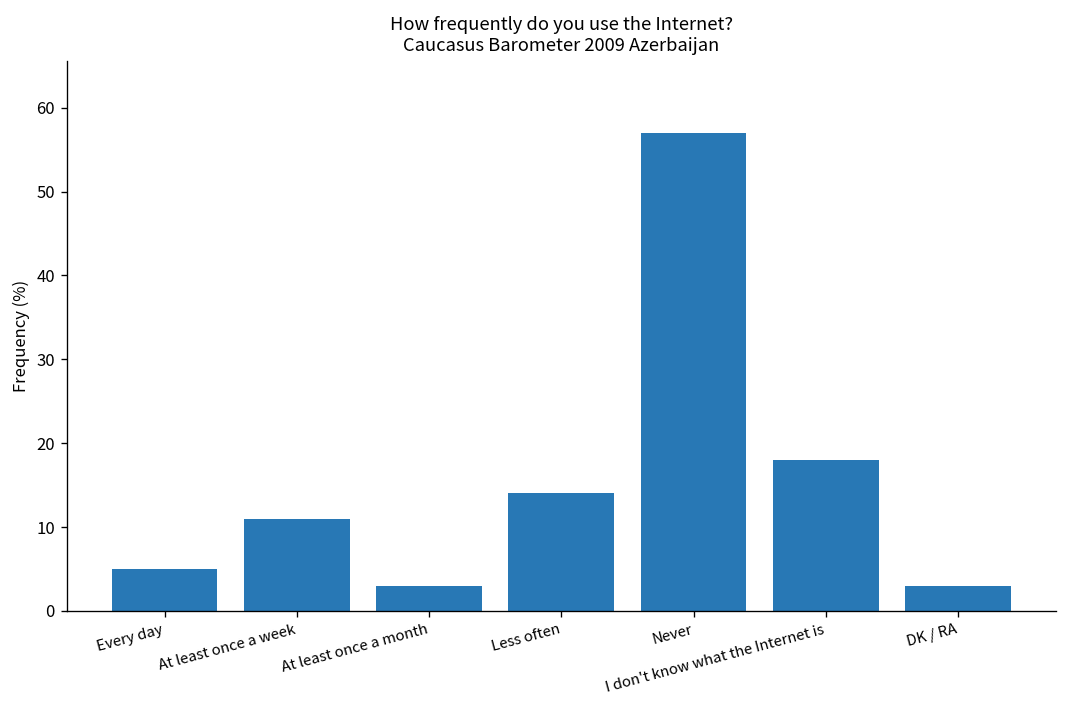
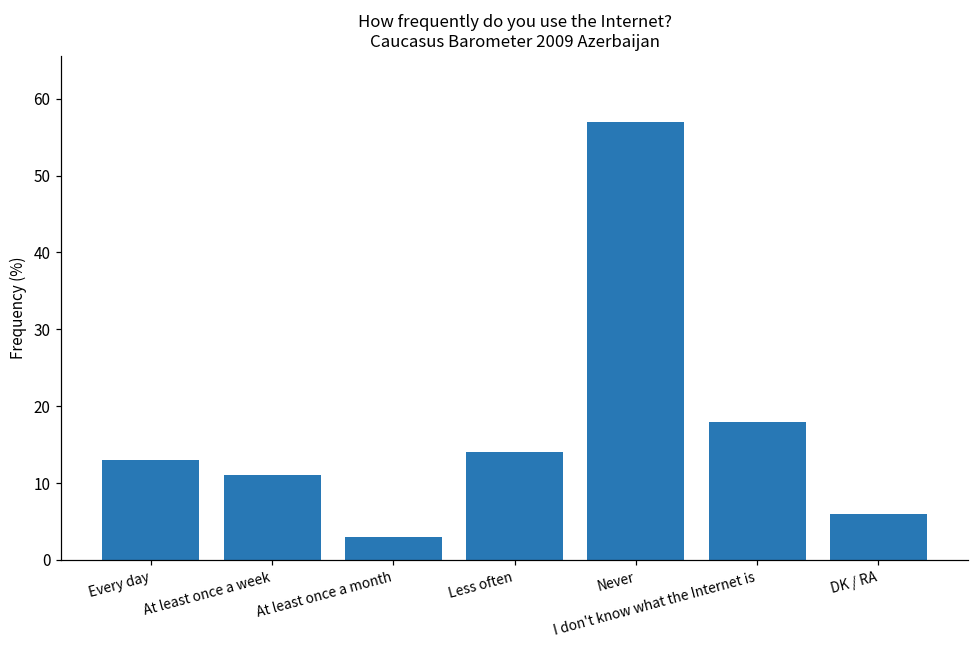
Every day: 5 -> 13
DK / RA: 3 -> 6
